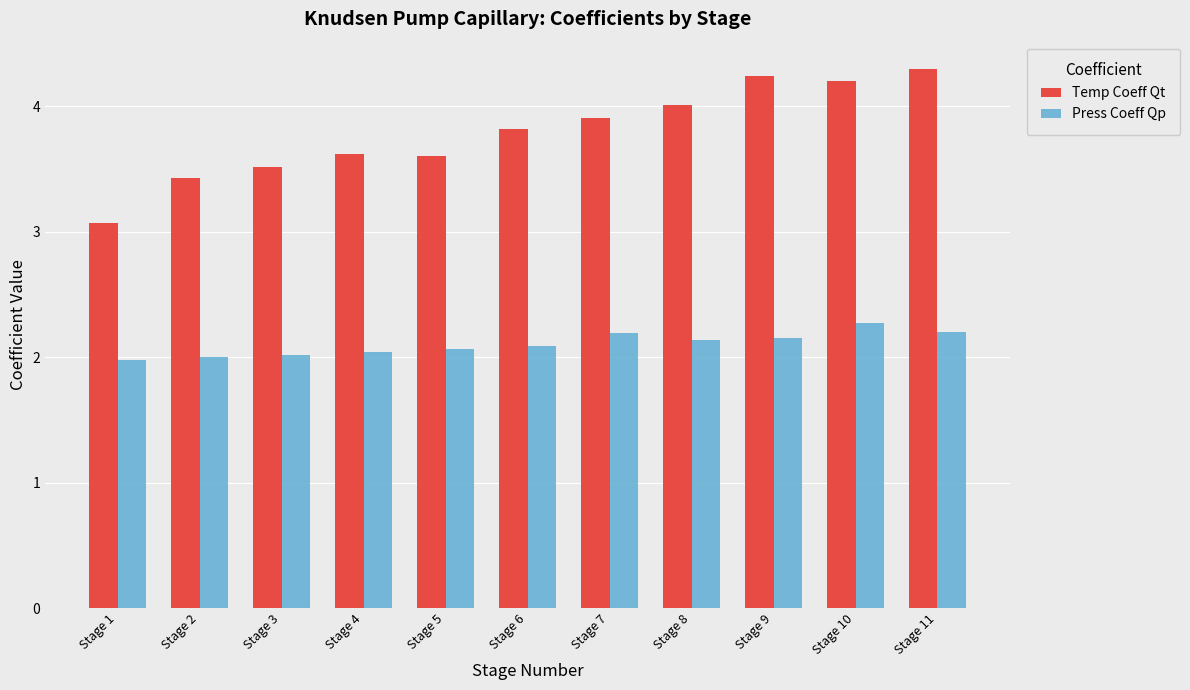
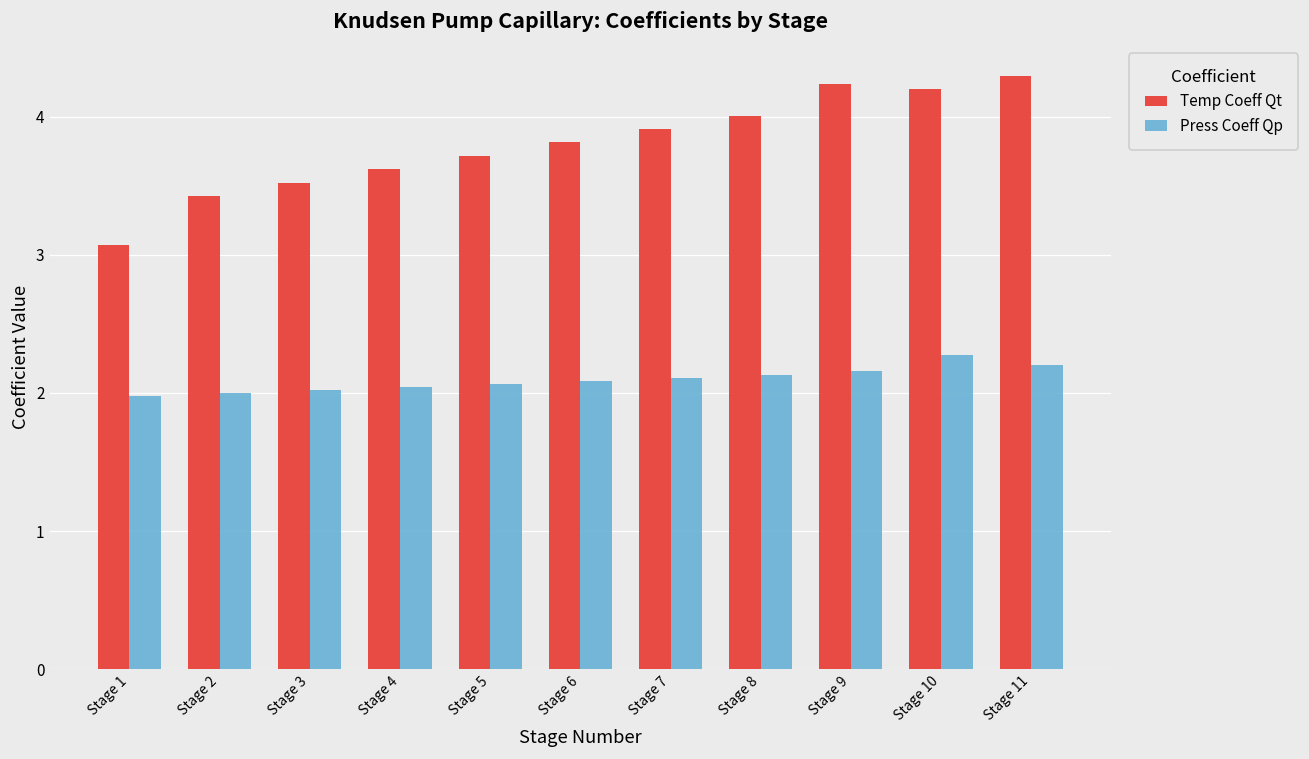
Temp Coeff Qt, Stage 5: 3.60 -> 3.72
Press Coeff Qp, Stage 7: 2.19 -> 2.11
